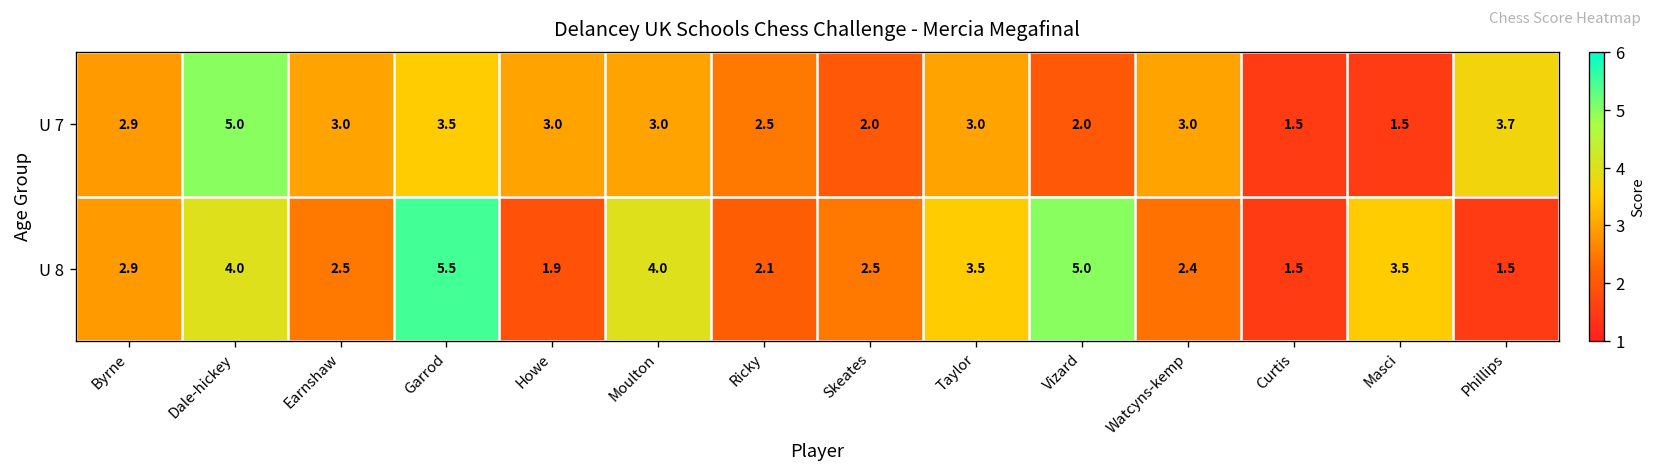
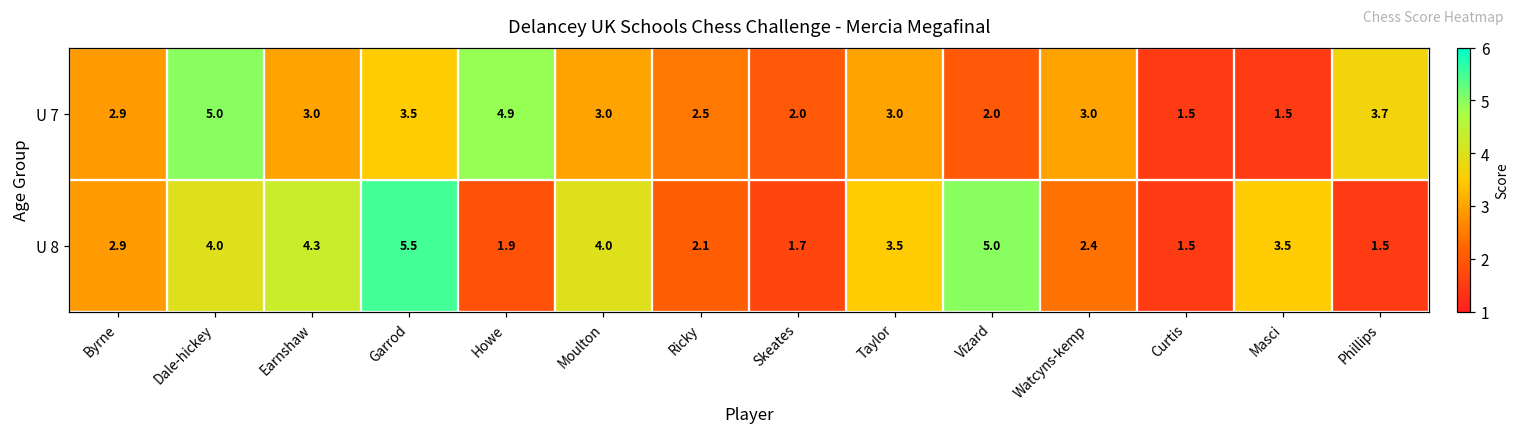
U 7, Howe: 3.0 -> 4.9
U 8, Earnshaw: 2.5 -> 4.3
U 8, Skeates: 2.5 -> 1.7
